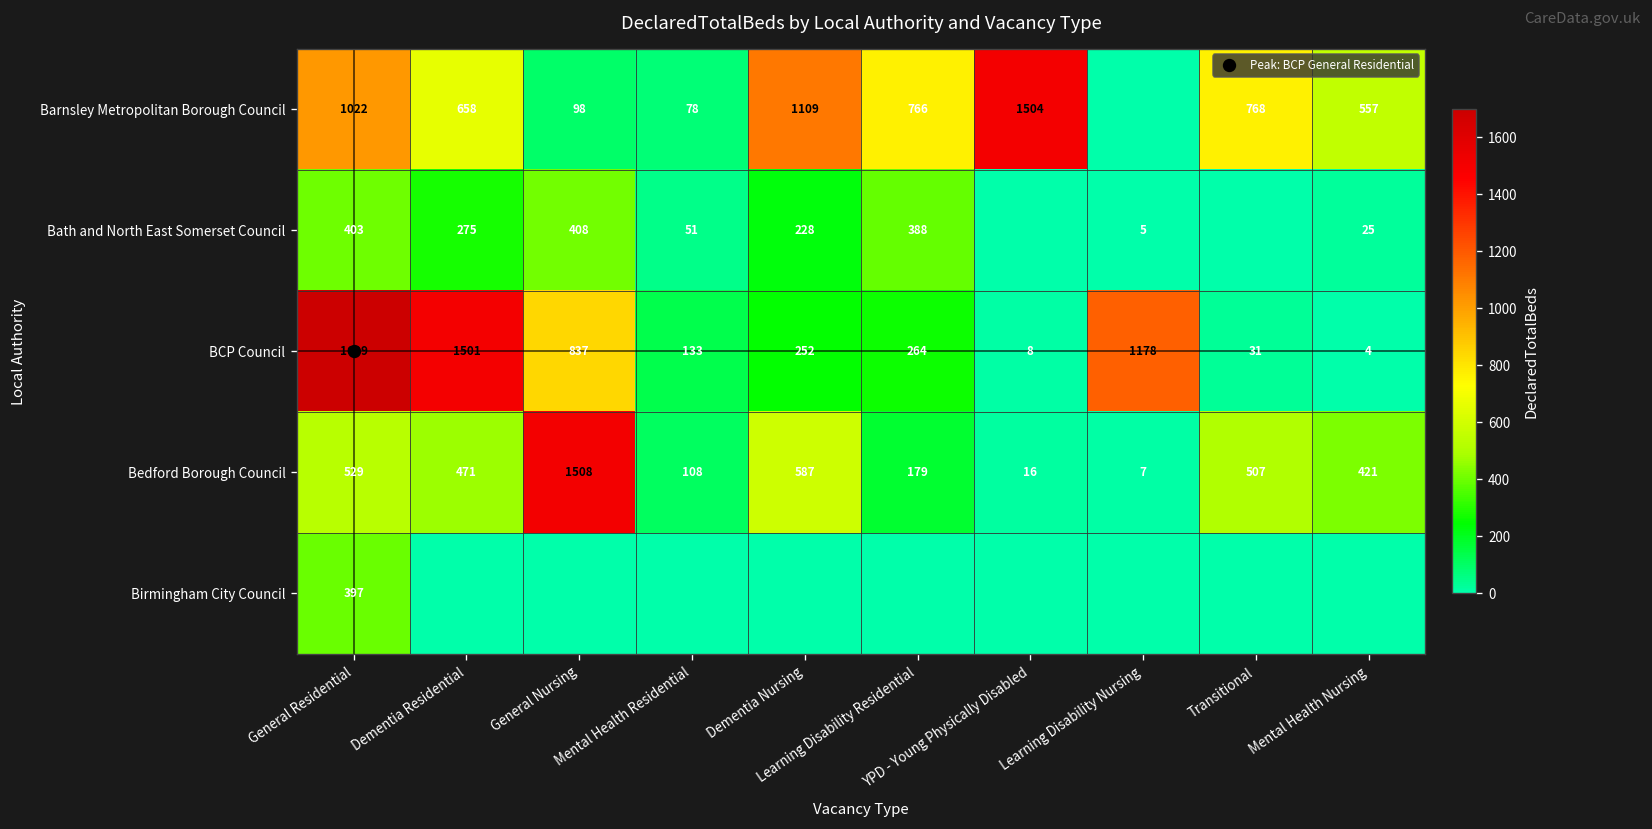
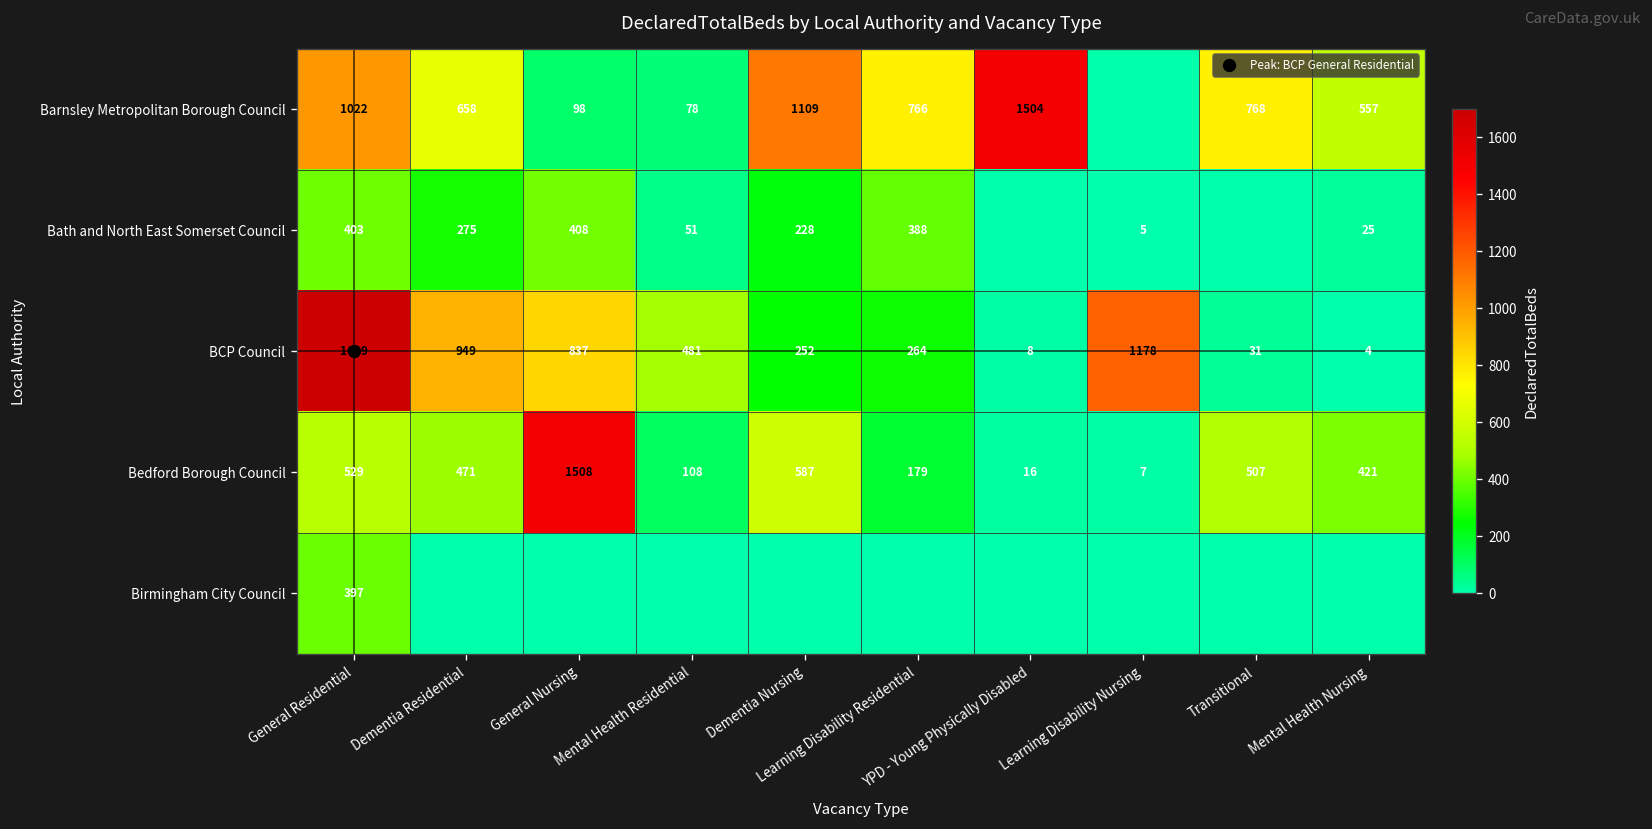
BCP Council, Dementia Residential: 1501 -> 949
BCP Council, Mental Health Residential: 133 -> 481
